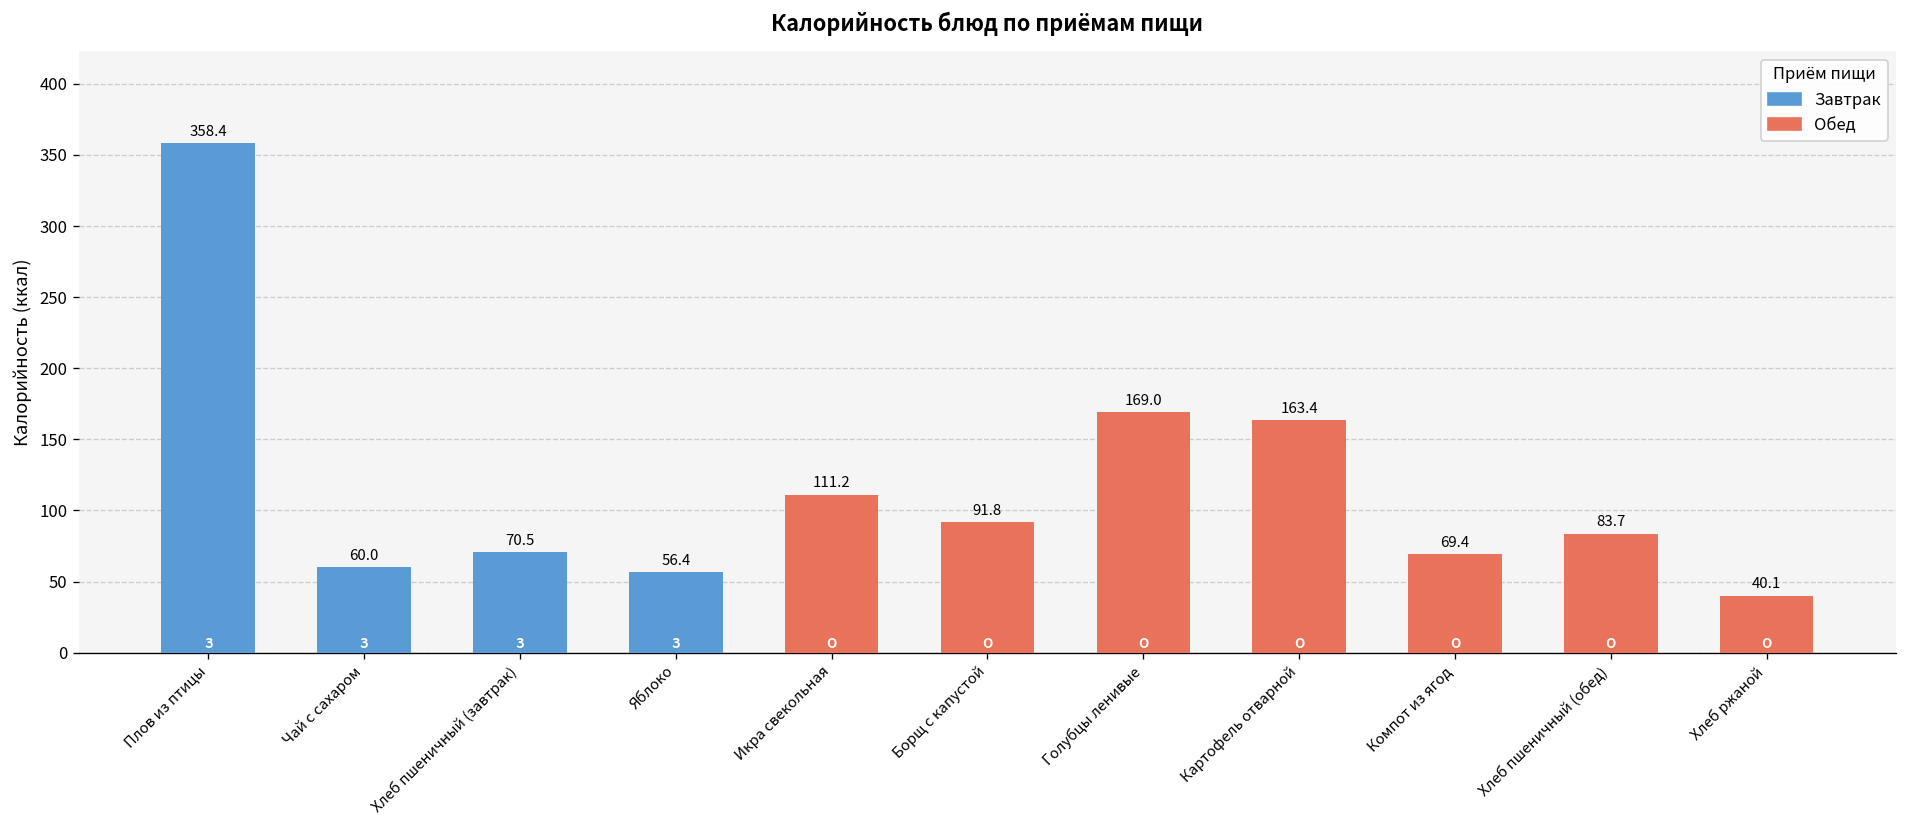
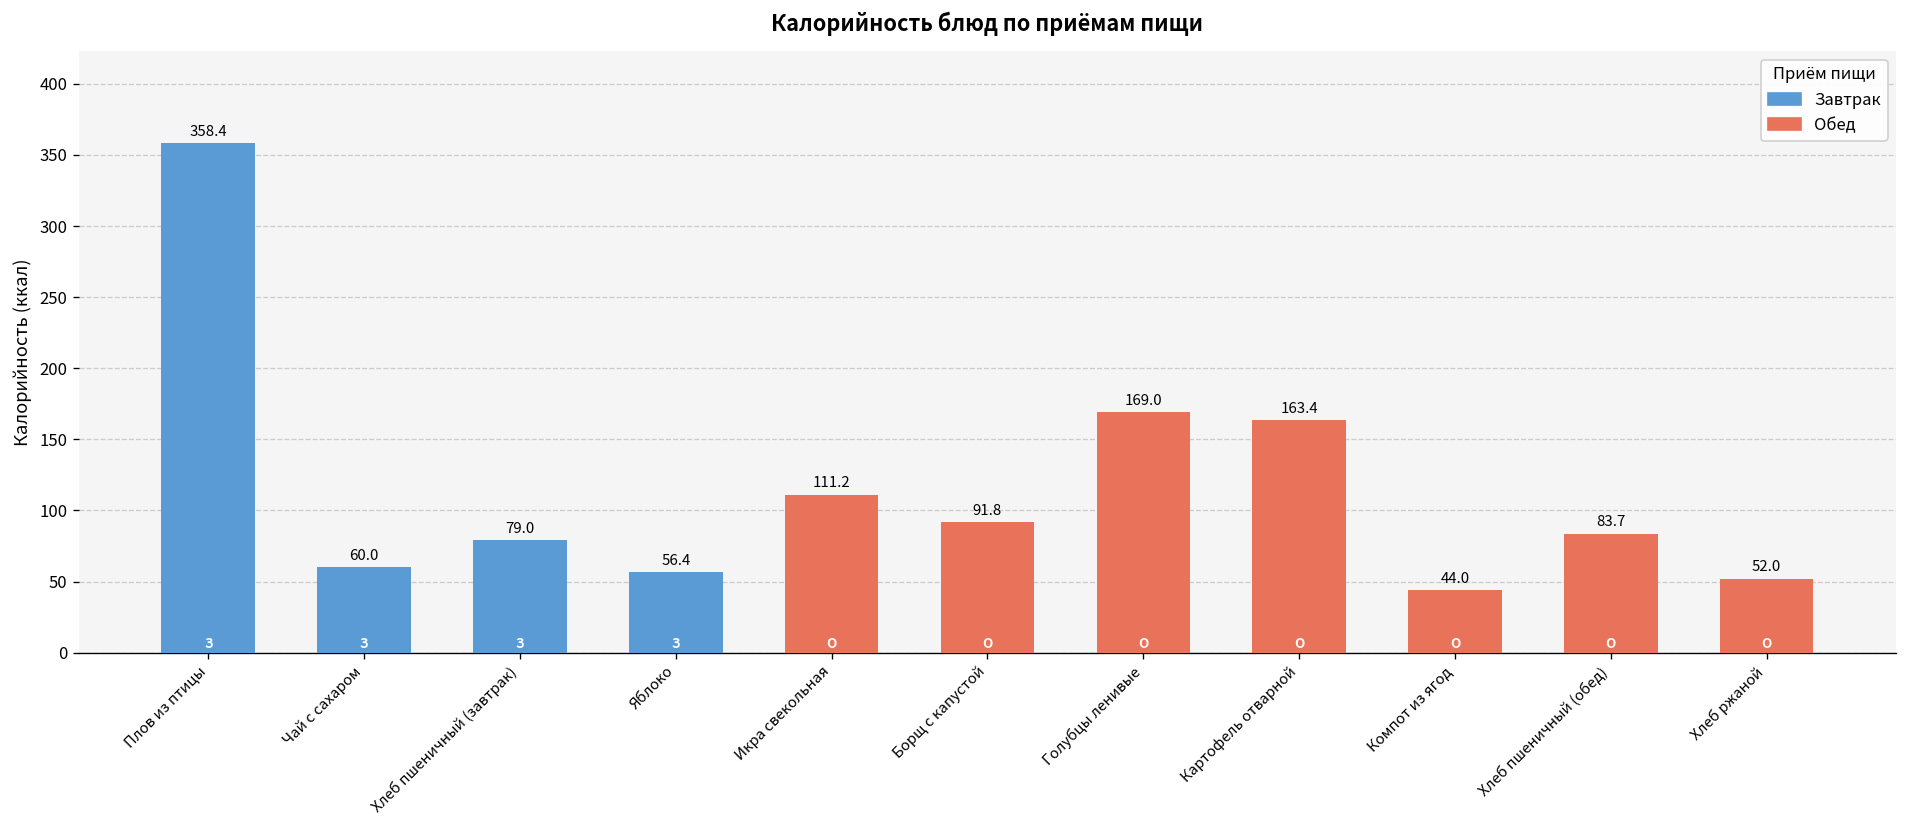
Хлеб пшеничный (завтрак): 70.5 -> 79.0
Компот из ягод: 69.4 -> 44.0
Хлеб ржаной: 40.1 -> 52.0
